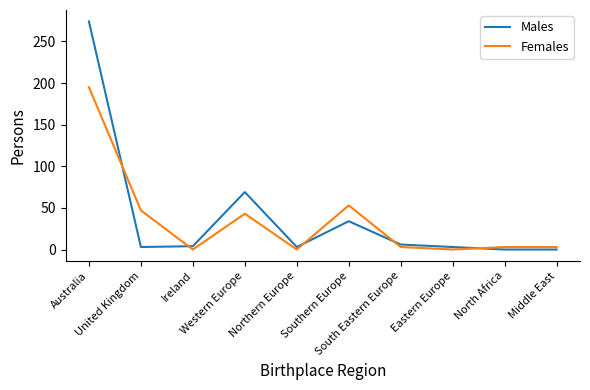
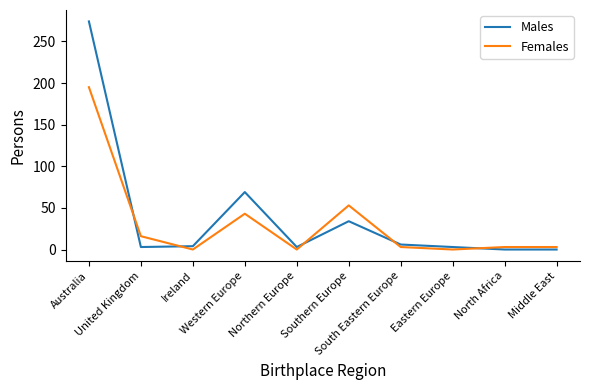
Females, United Kingdom: 50 -> 20
